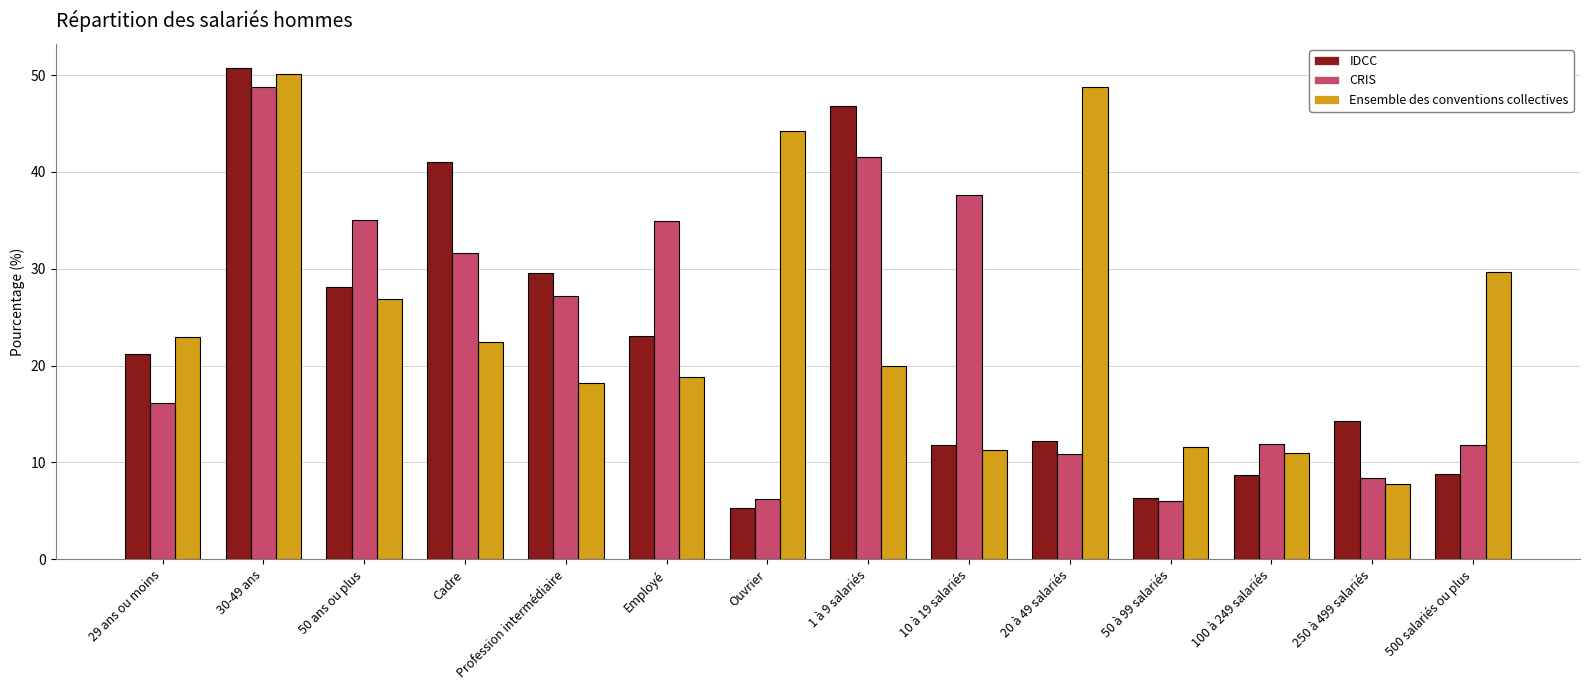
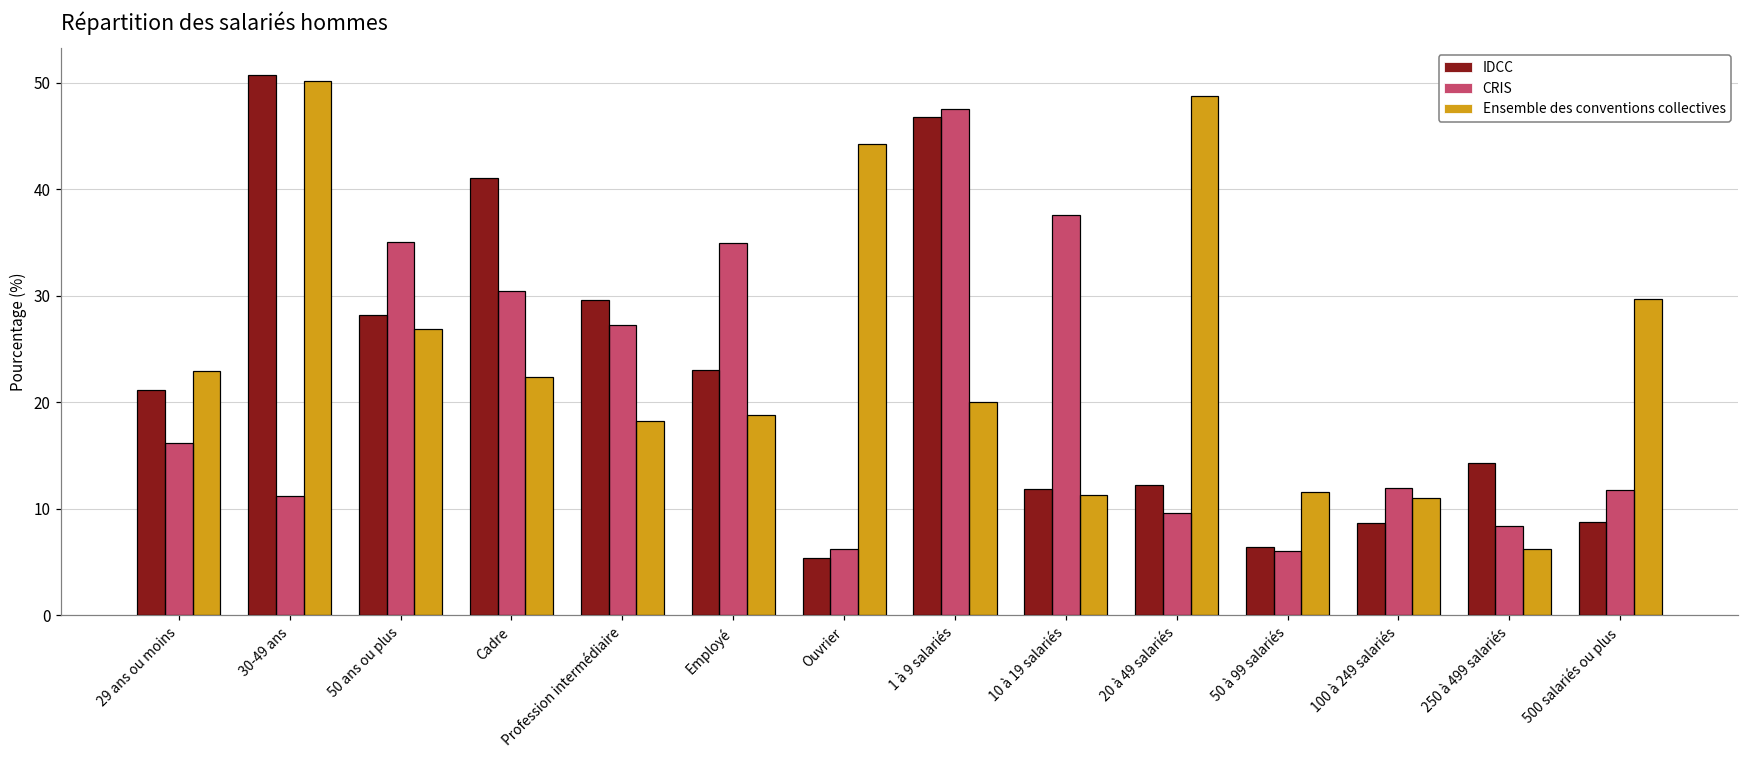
CRIS, 30-49 ans: 49 -> 11
CRIS, Cadre: 32 -> 30
CRIS, 1 à 9 salariés: 42 -> 47
CRIS, 20 à 49 salariés: 11 -> 10
Ensemble des conventions collectives, 250 à 499 salariés: 8 -> 6
